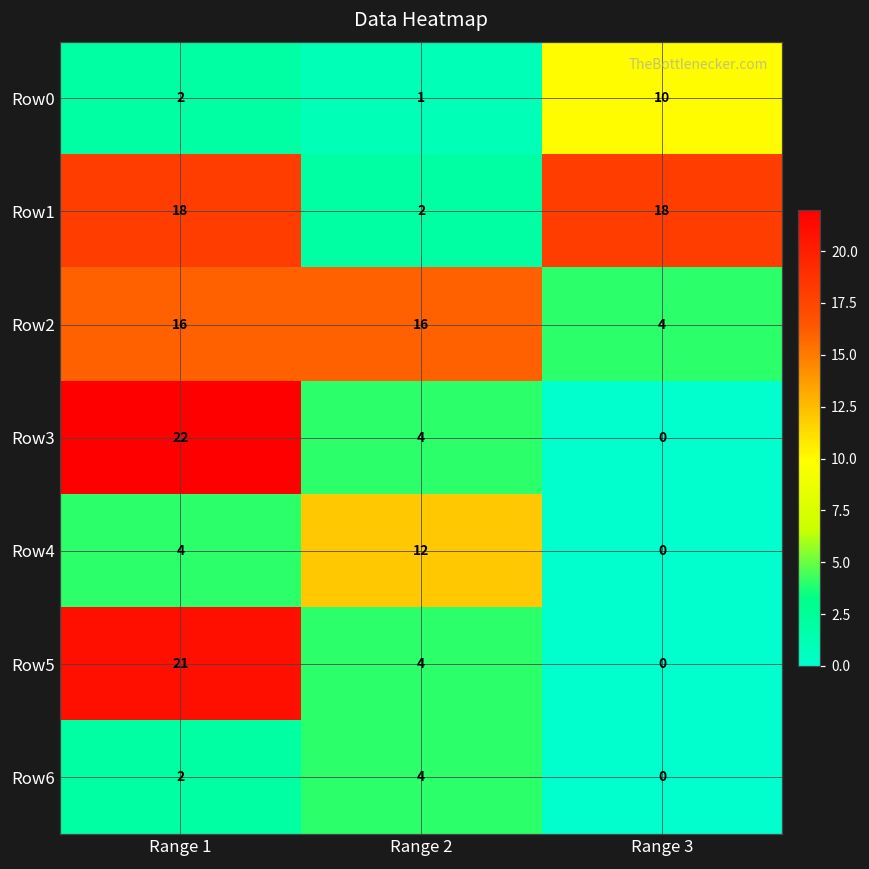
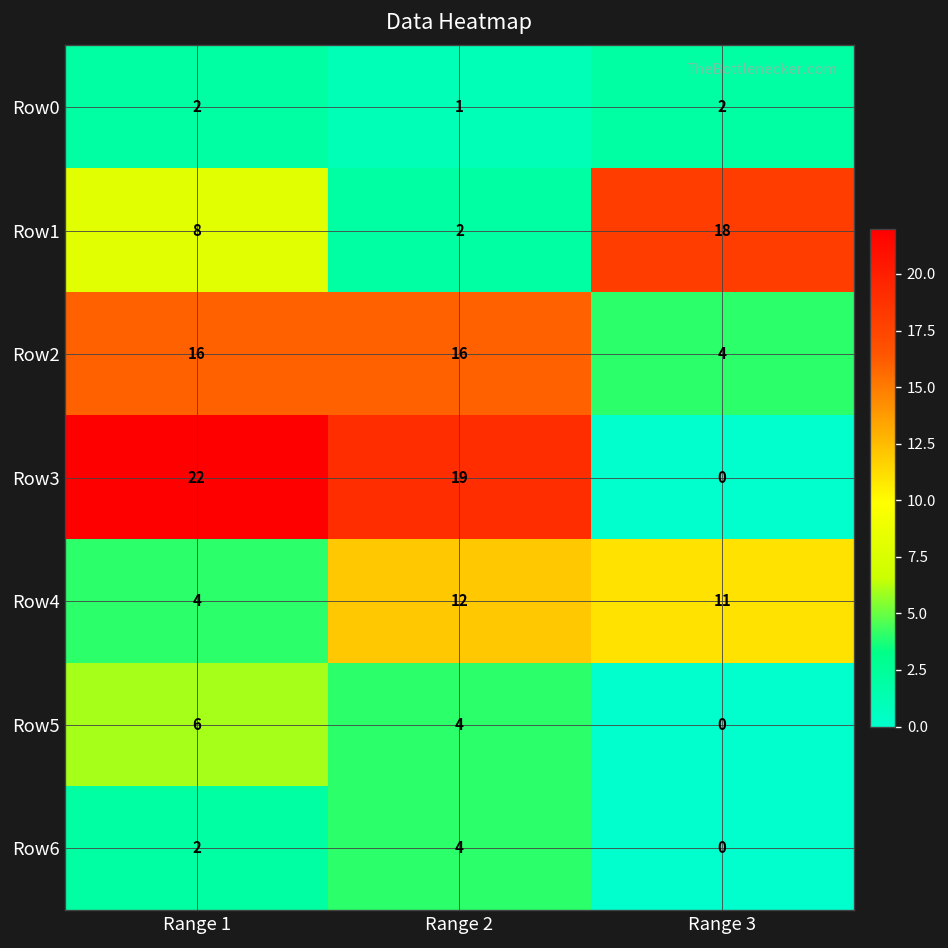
Row0, Range 3: 10 -> 2
Row1, Range 1: 18 -> 8
Row3, Range 2: 4 -> 19
Row4, Range 3: 0 -> 11
Row5, Range 1: 21 -> 6
